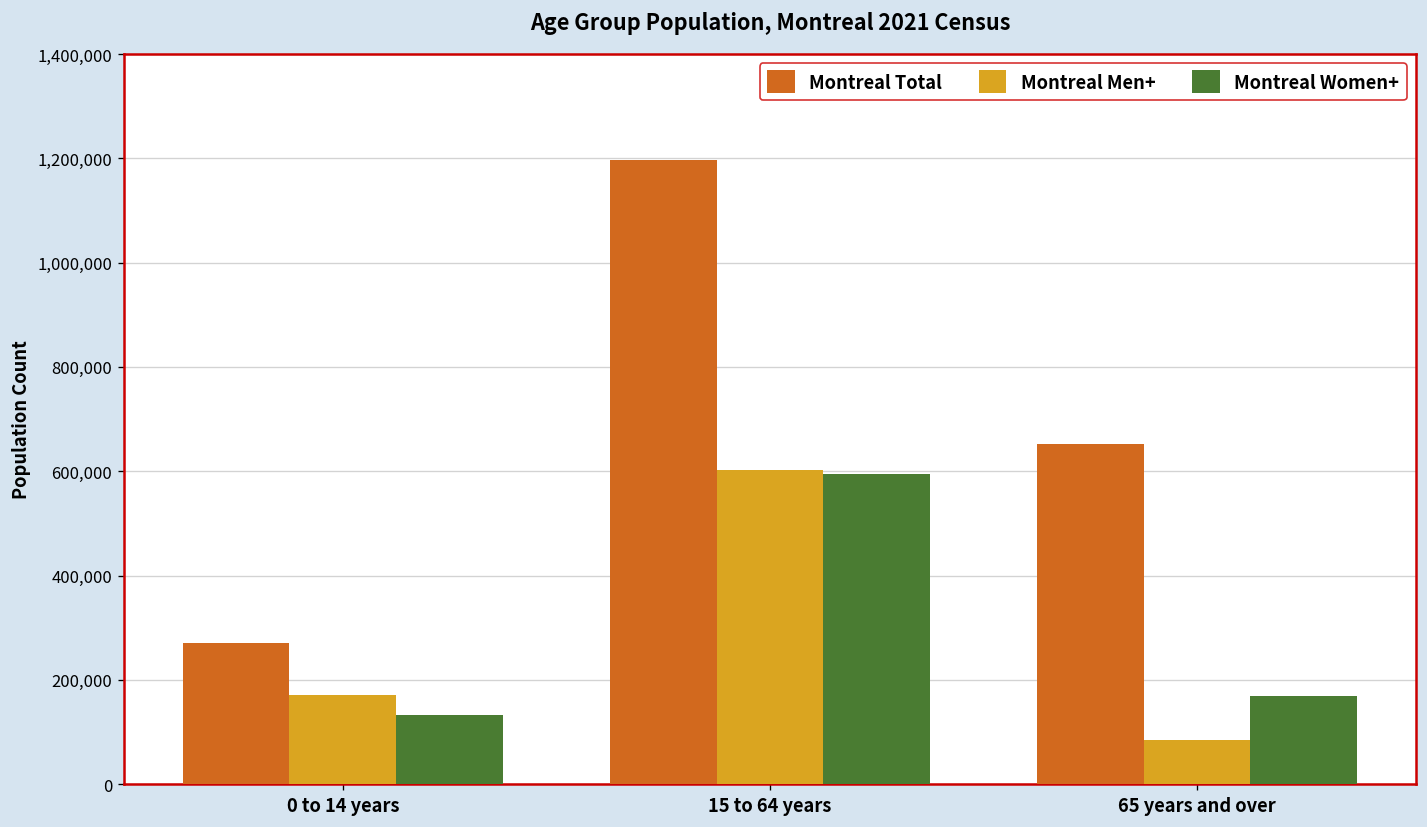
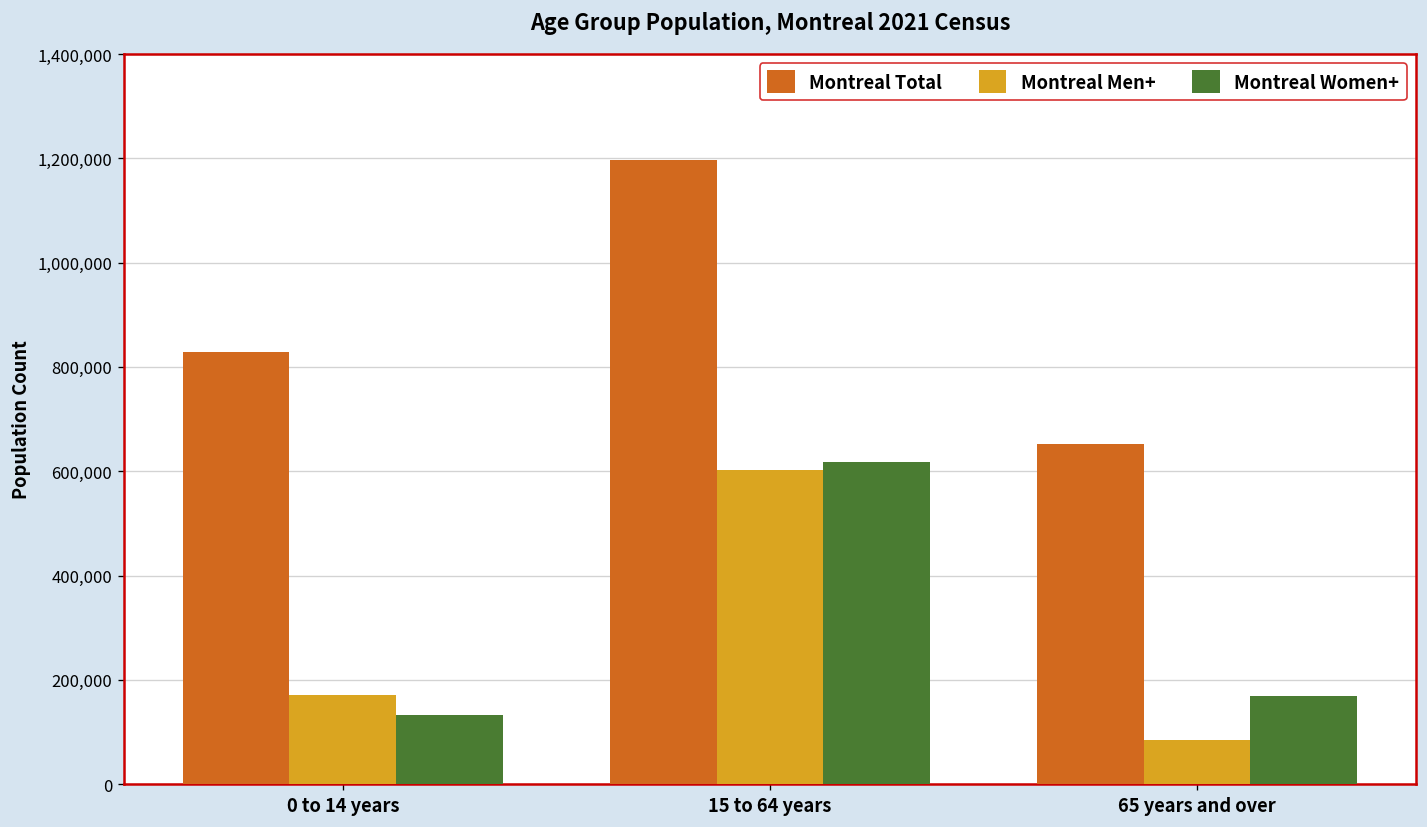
Montreal Total, 0 to 14 years: 270,000 -> 830,000
Montreal Women+, 15 to 64 years: 590,000 -> 620,000
